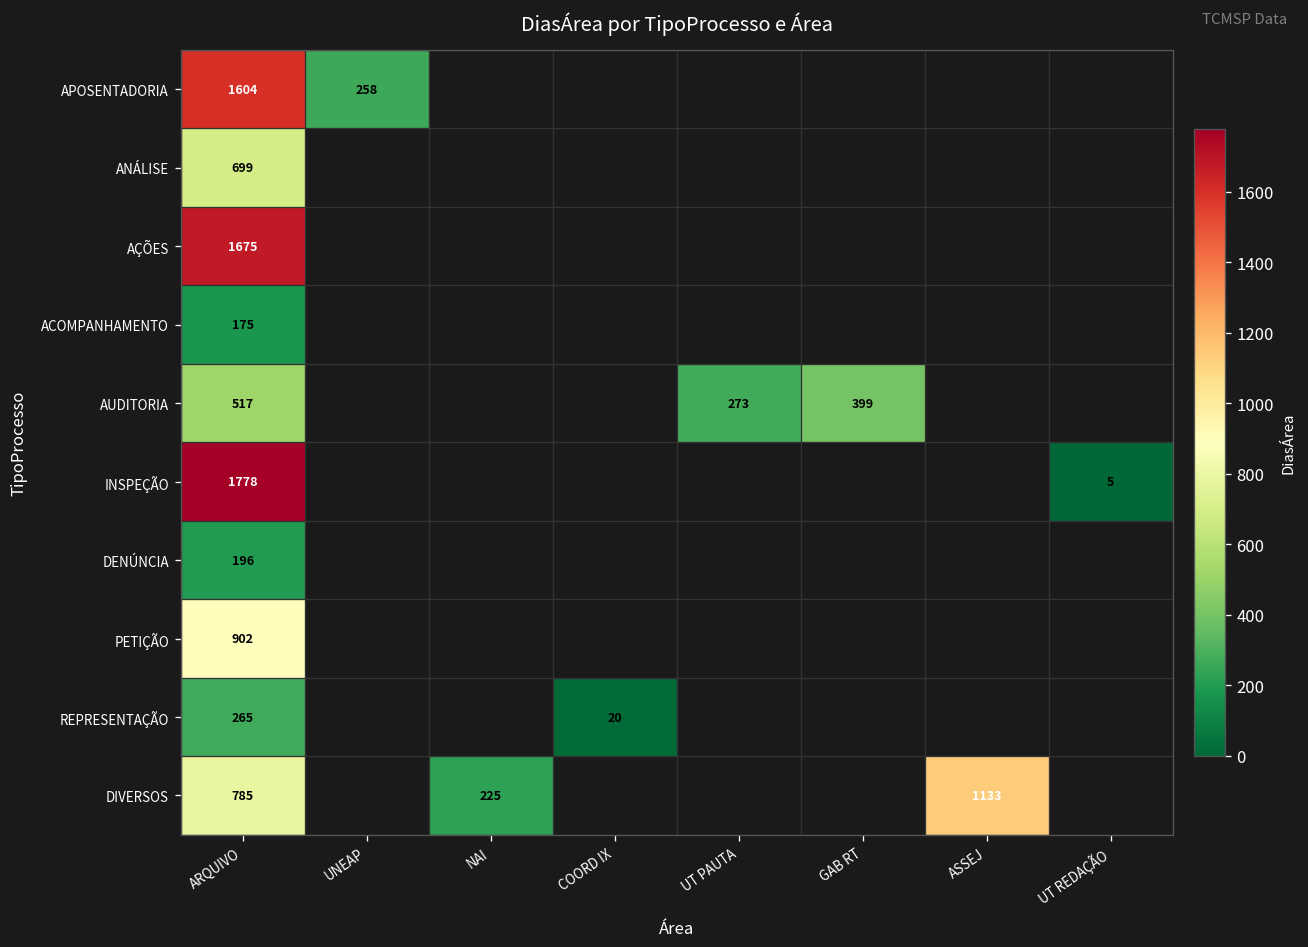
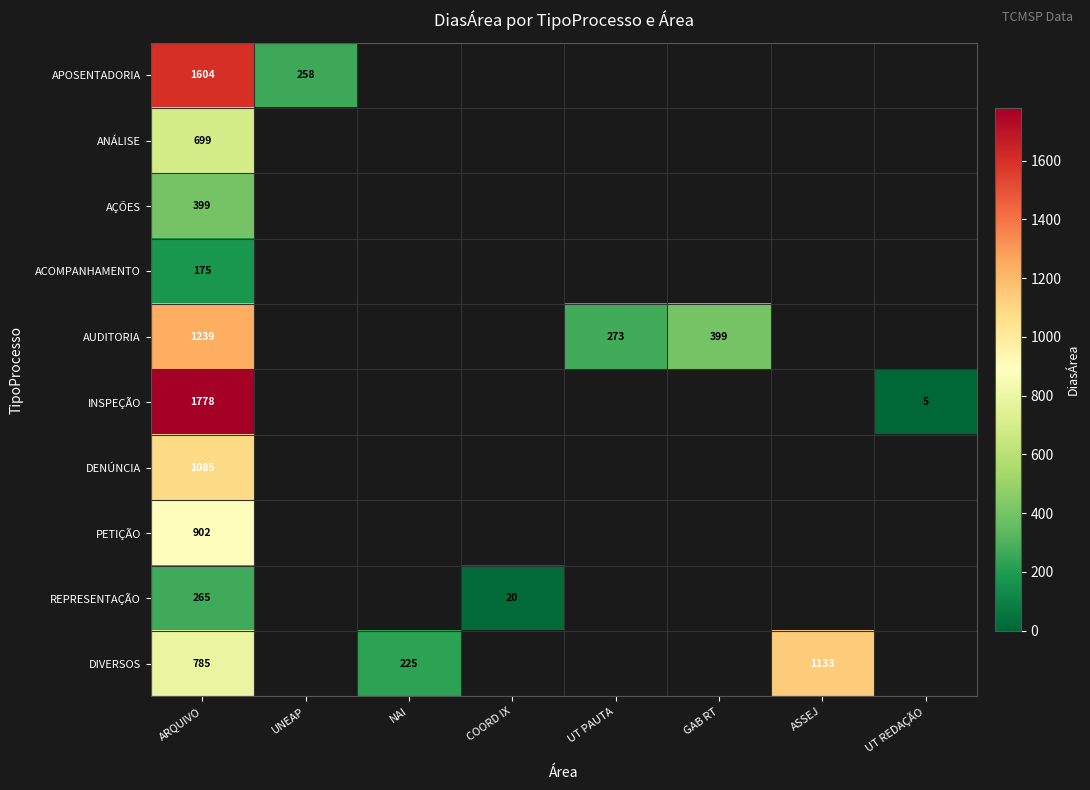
AÇÕES, ARQUIVO: 1675 -> 399
AUDITORIA, ARQUIVO: 517 -> 1239
DENÚNCIA, ARQUIVO: 196 -> 1085
